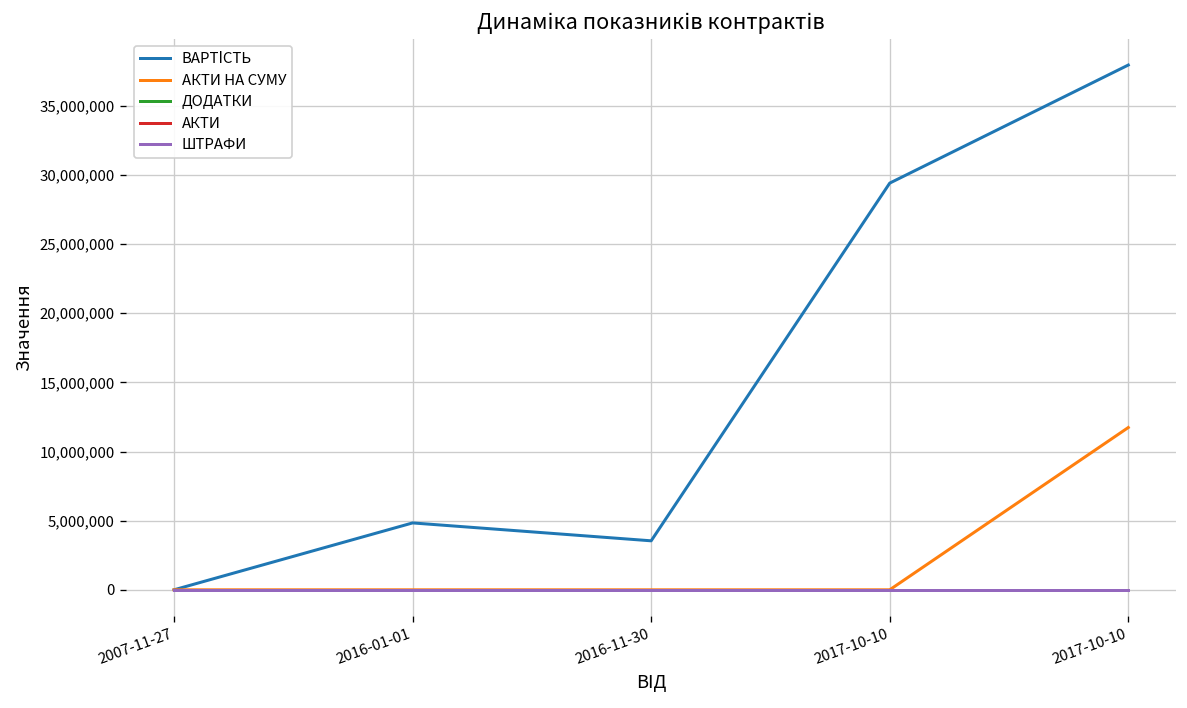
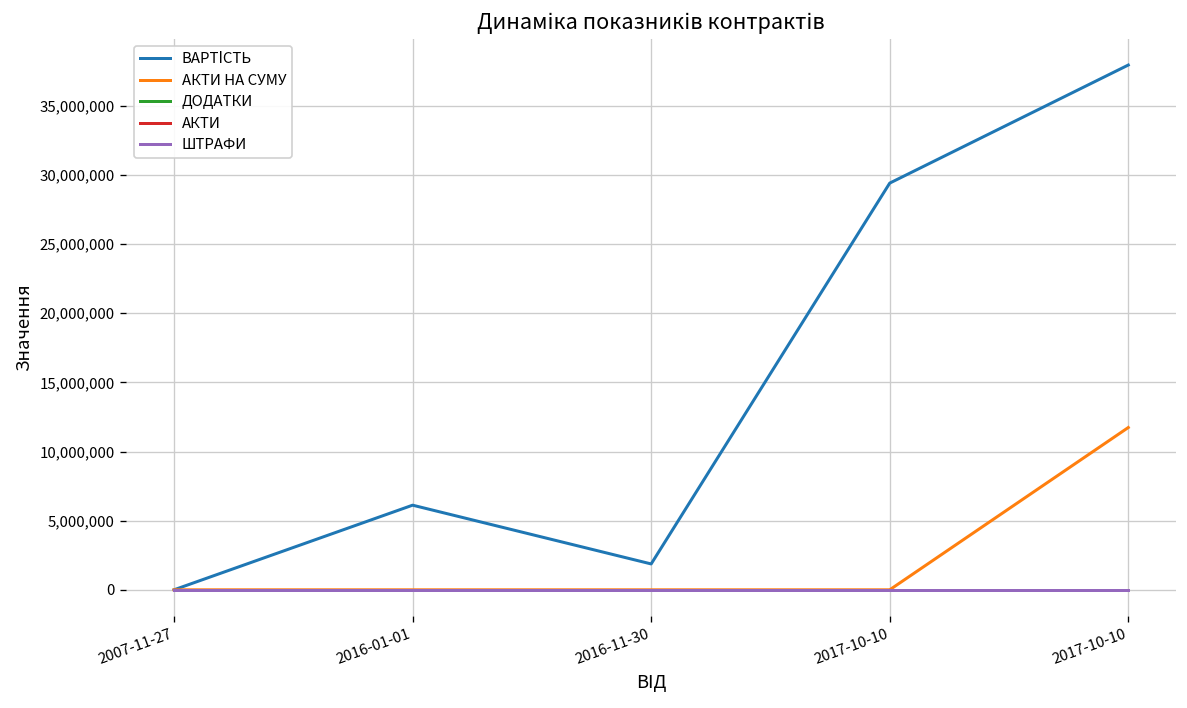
ВАРТІСТЬ, 2016-01-01: 4,800,000 -> 6,100,000
ВАРТІСТЬ, 2016-11-30: 3,500,000 -> 1,900,000
